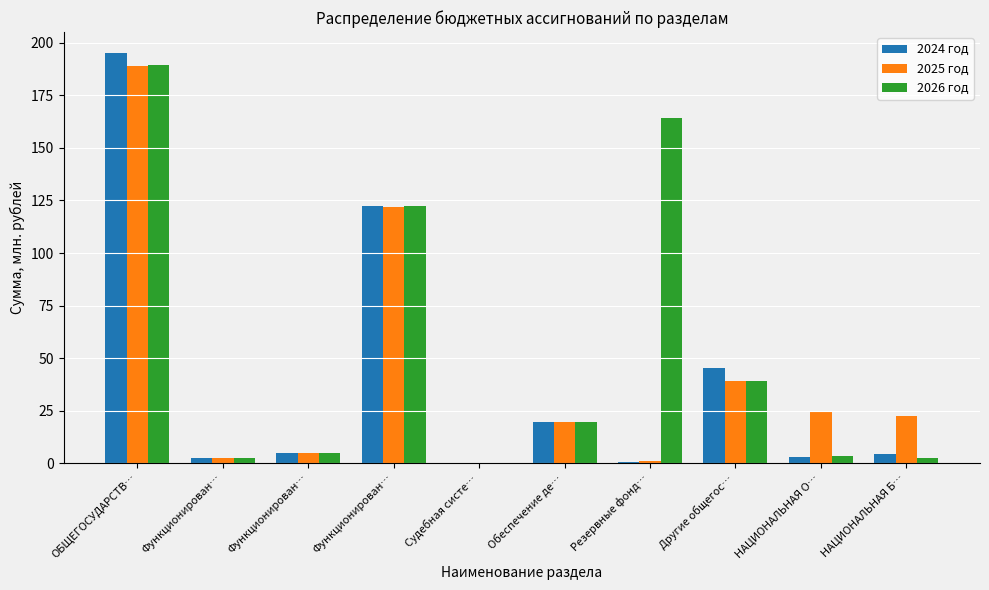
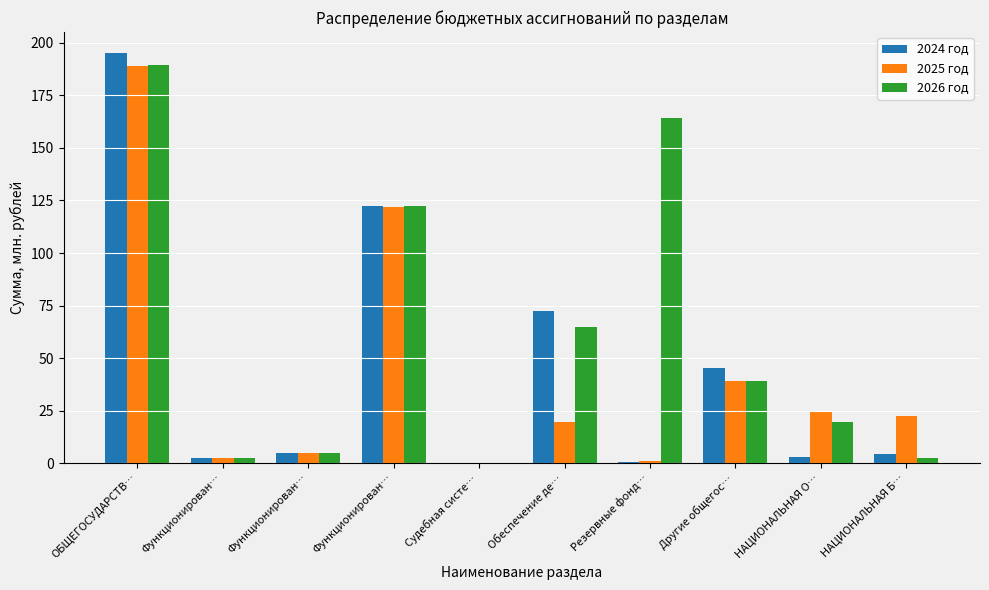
2024 год, Обеспечение де…: 19 -> 72
2026 год, Обеспечение де…: 19 -> 65
2026 год, НАЦИОНАЛЬНАЯ О…: 4 -> 20
